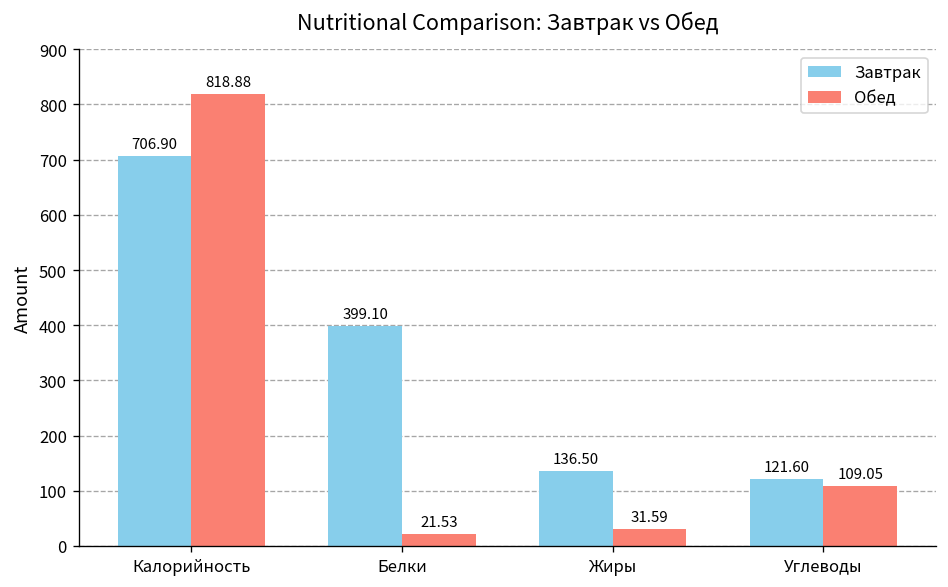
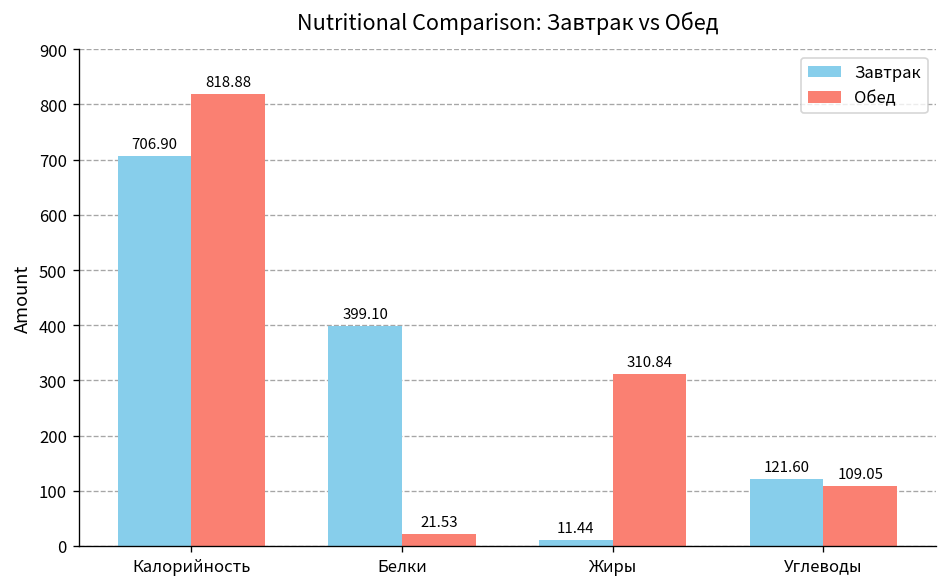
Завтрак, Жиры: 136.50 -> 11.44
Обед, Жиры: 31.59 -> 310.84
